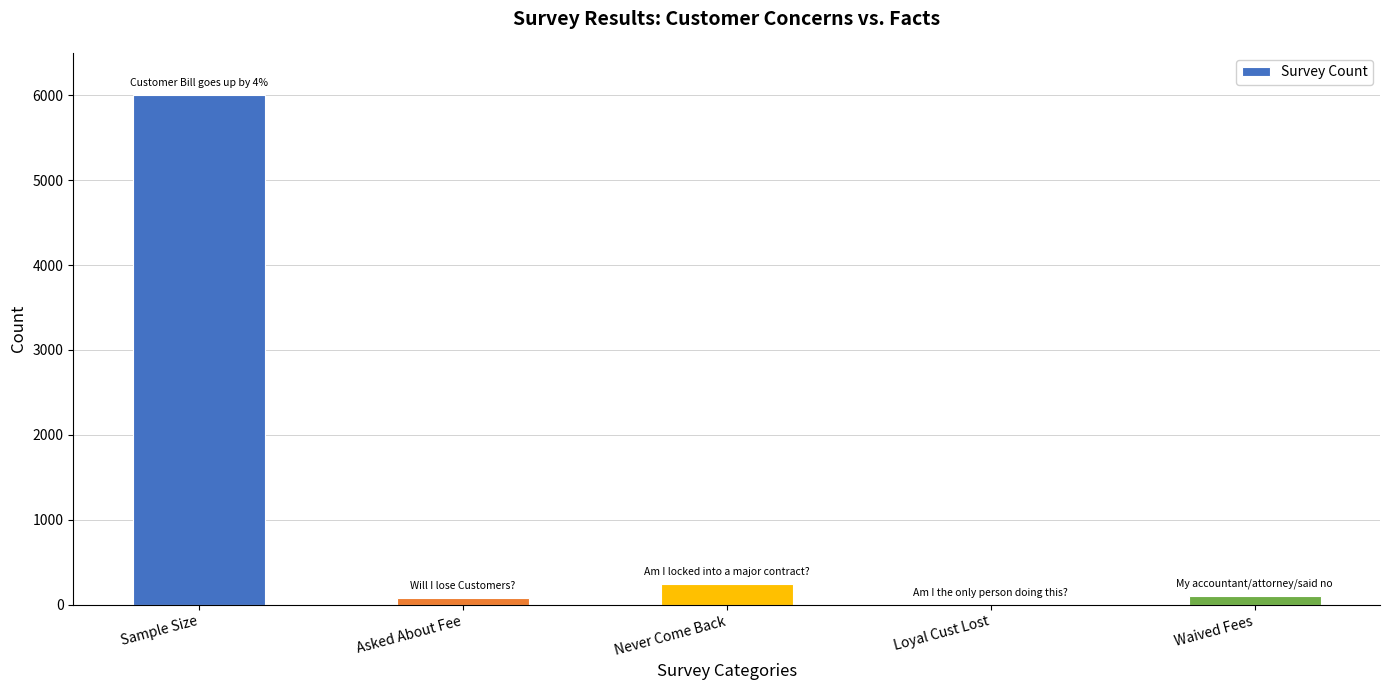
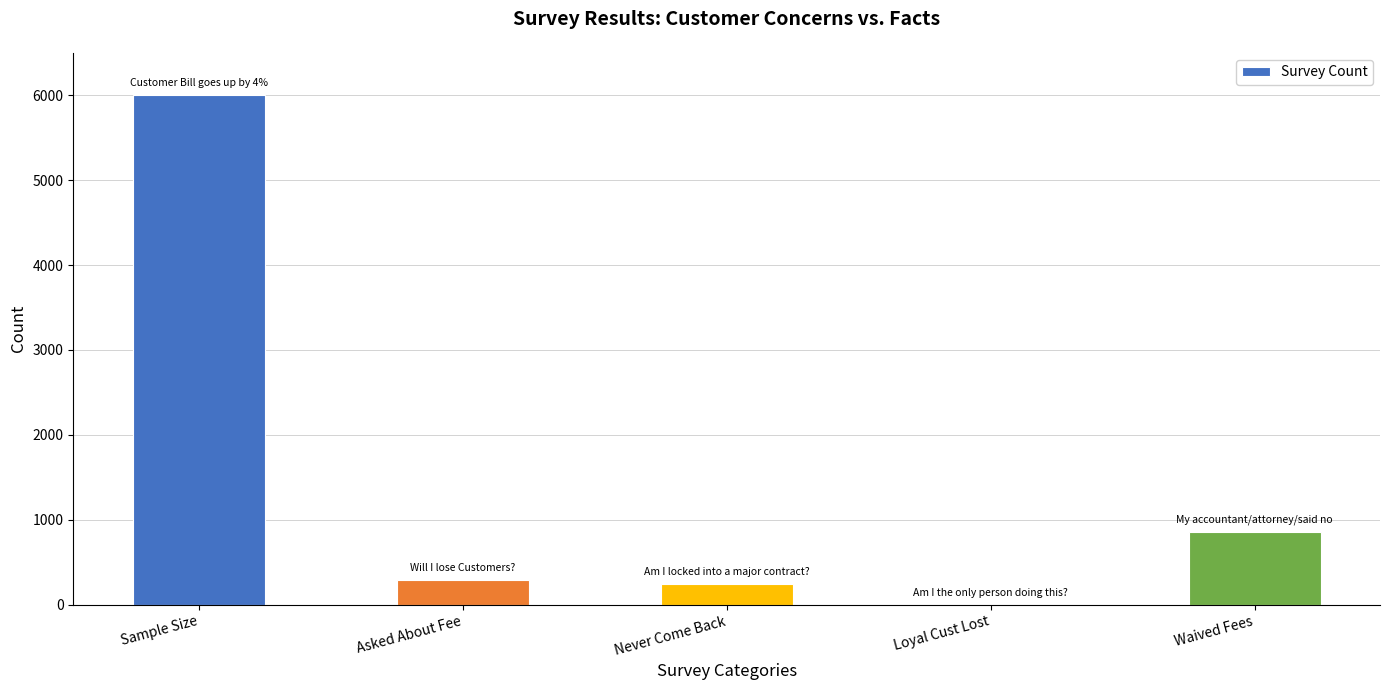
Asked About Fee: 100 -> 300
Waived Fees: 100 -> 900
